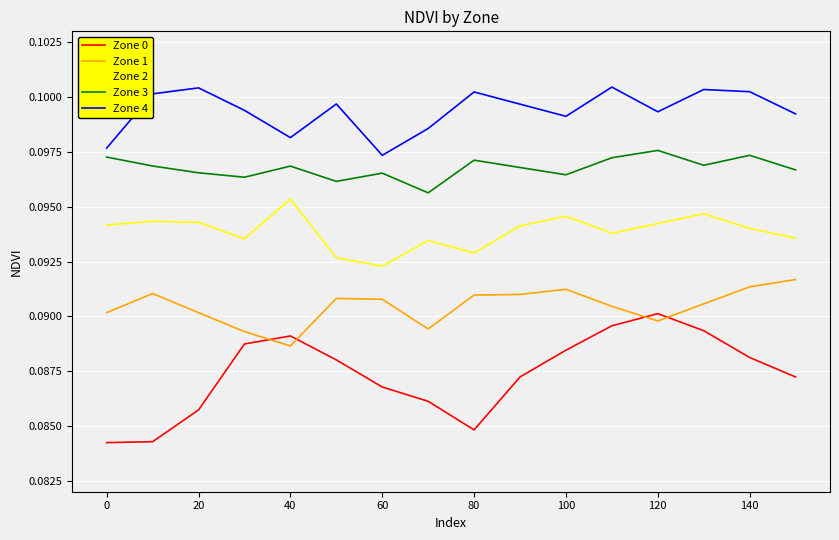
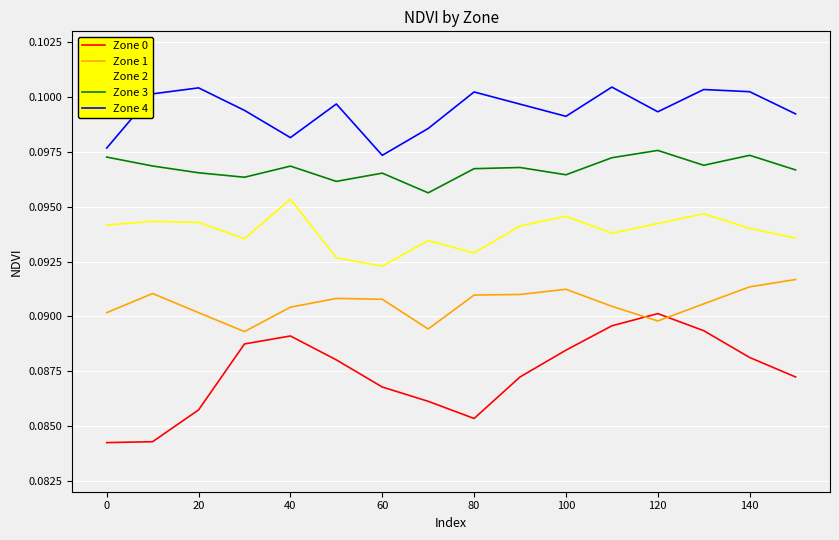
Zone 1, 40: 0.0886 -> 0.0904
Zone 0, 80: 0.0848 -> 0.0853
Zone 3, 80: 0.0971 -> 0.0967
